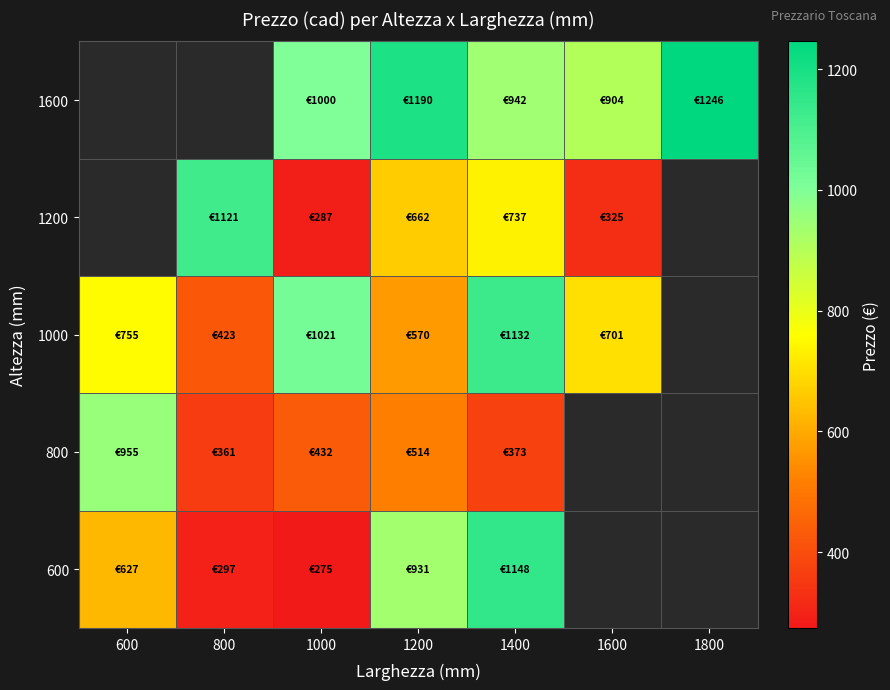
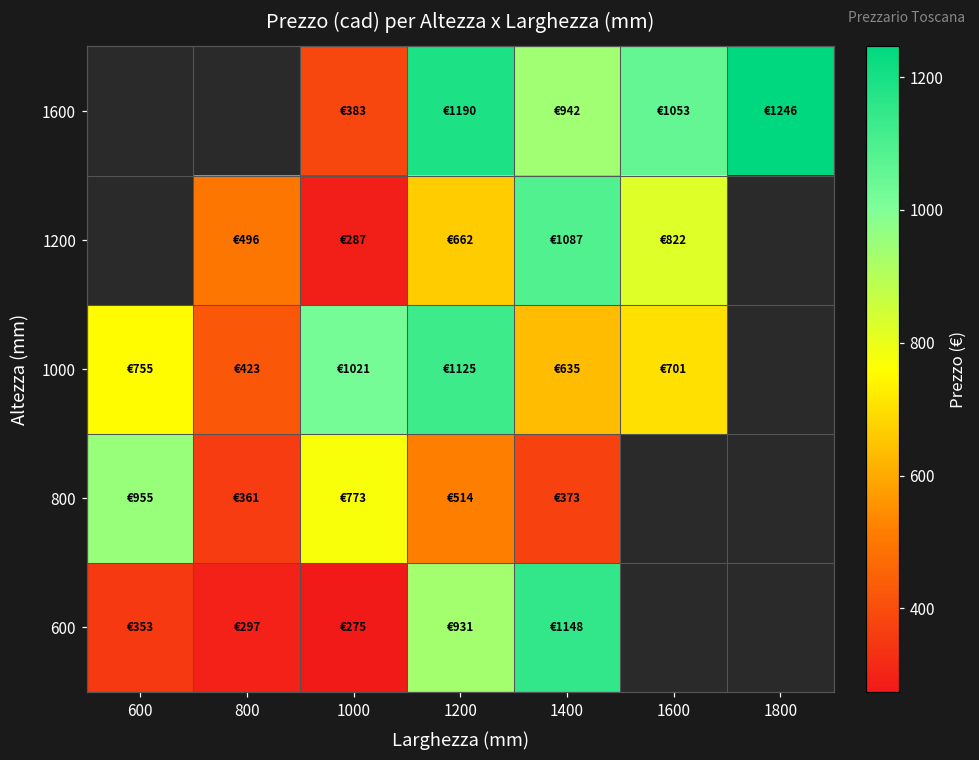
1600, 1000: €1000 -> €383
1600, 1600: €904 -> €1053
1200, 800: €1121 -> €496
1200, 1400: €737 -> €1087
1200, 1600: €325 -> €822
1000, 1200: €570 -> €1125
1000, 1400: €1132 -> €635
800, 1000: €432 -> €773
600, 600: €627 -> €353
